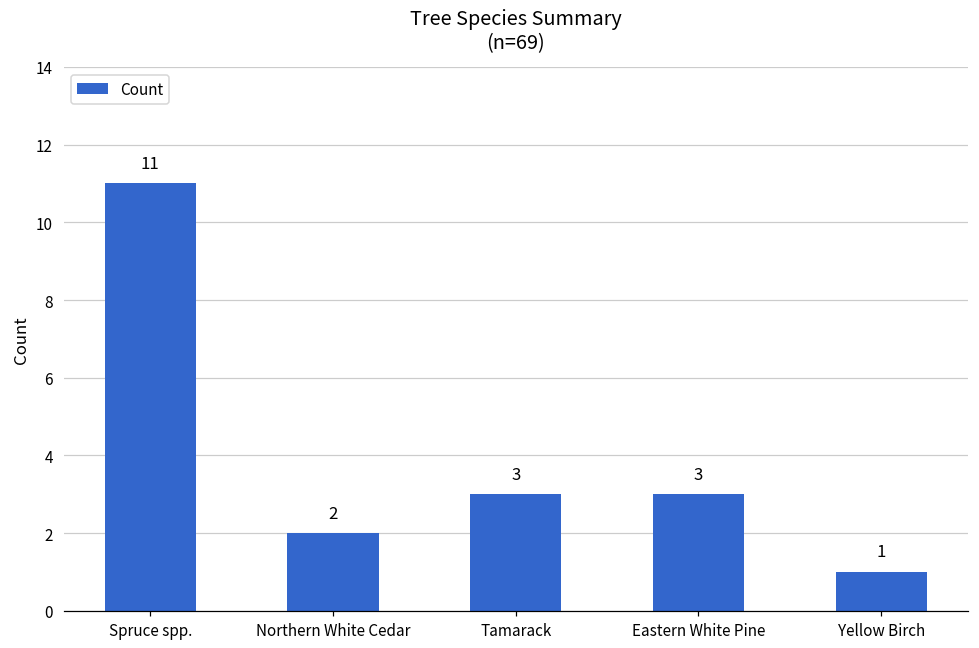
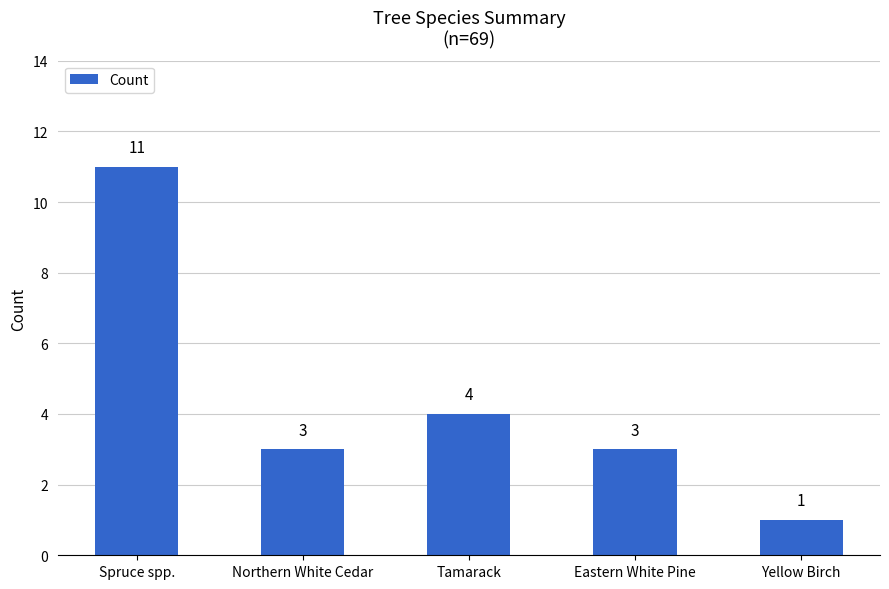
Northern White Cedar: 2 -> 3
Tamarack: 3 -> 4
